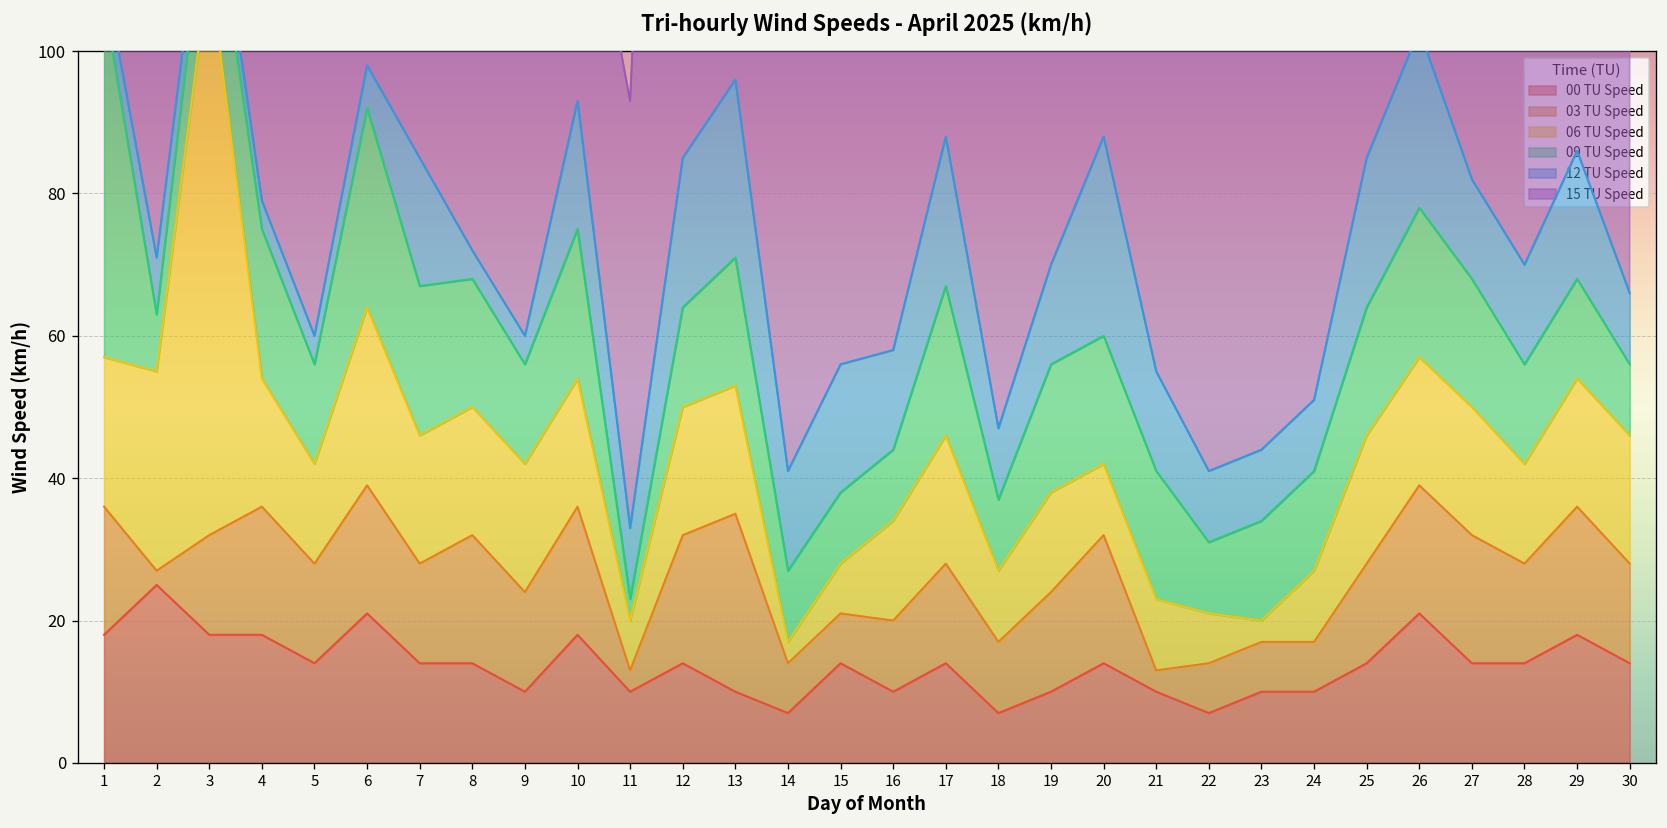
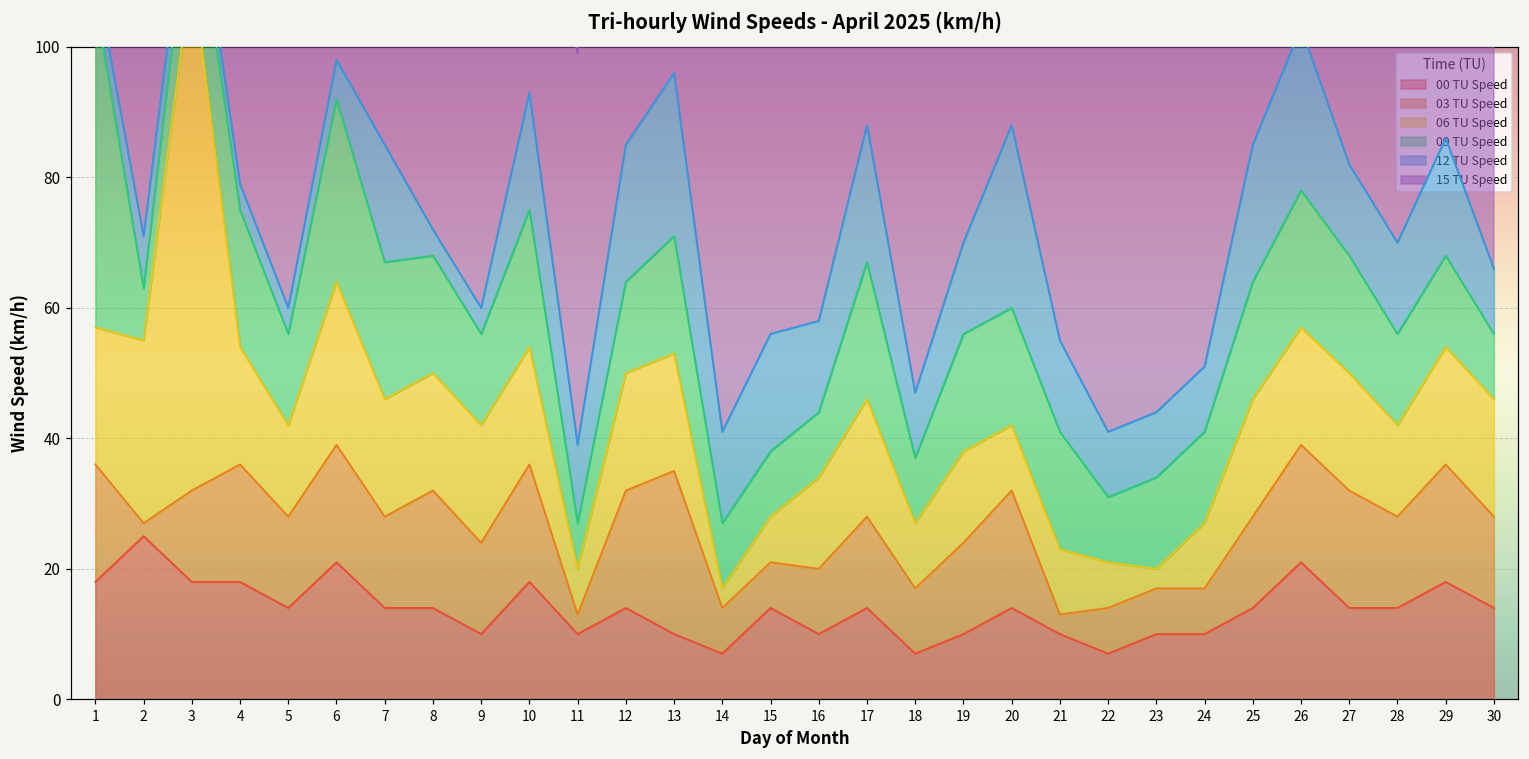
09 TU Speed, 11: 3 -> 7
12 TU Speed, 11: 10 -> 12
